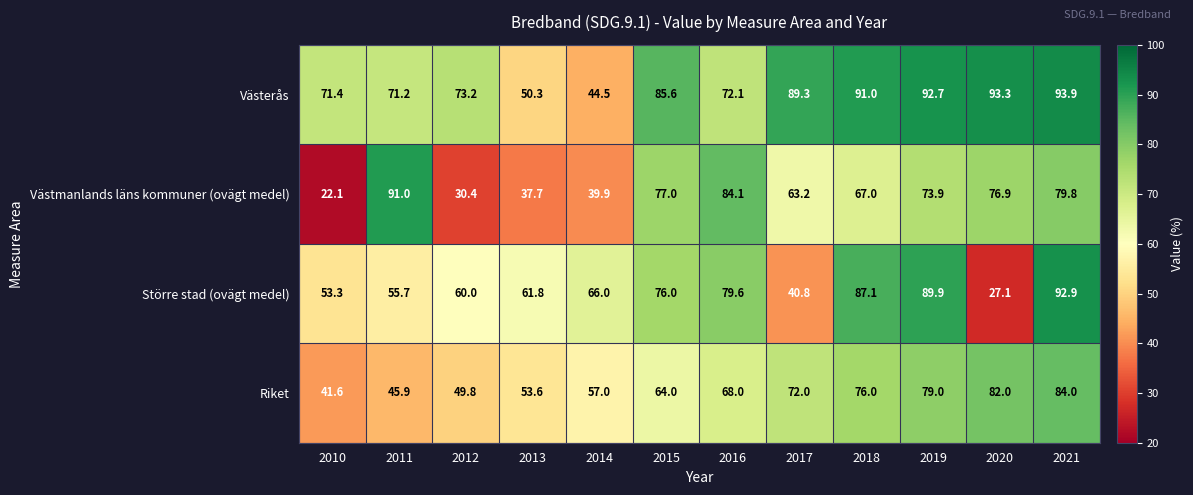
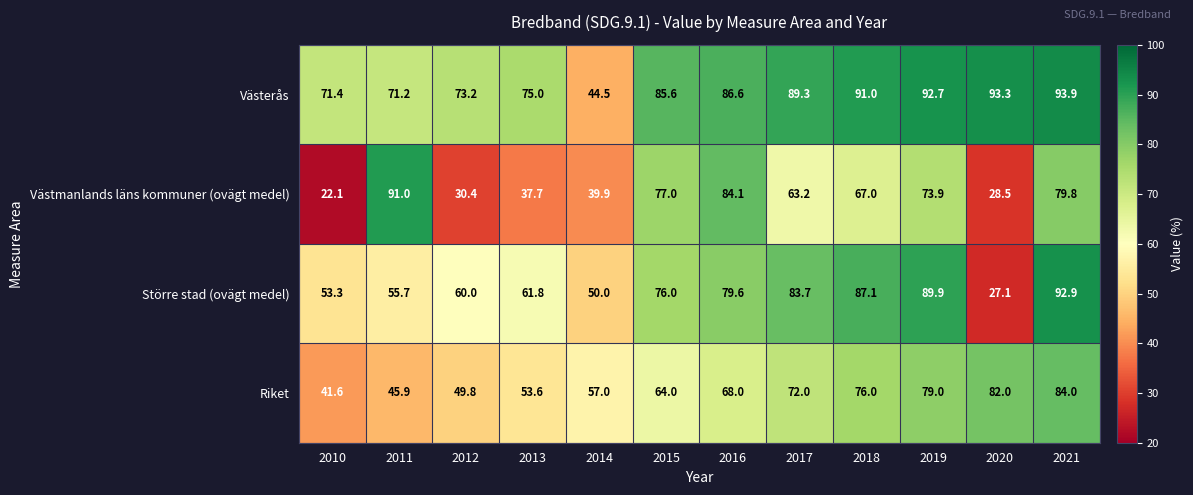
Västerås, 2013: 50.3 -> 75.0
Västerås, 2016: 72.1 -> 86.6
Västmanlands läns kommuner (ovägt medel), 2020: 76.9 -> 28.5
Större stad (ovägt medel), 2014: 66.0 -> 50.0
Större stad (ovägt medel), 2017: 40.8 -> 83.7
